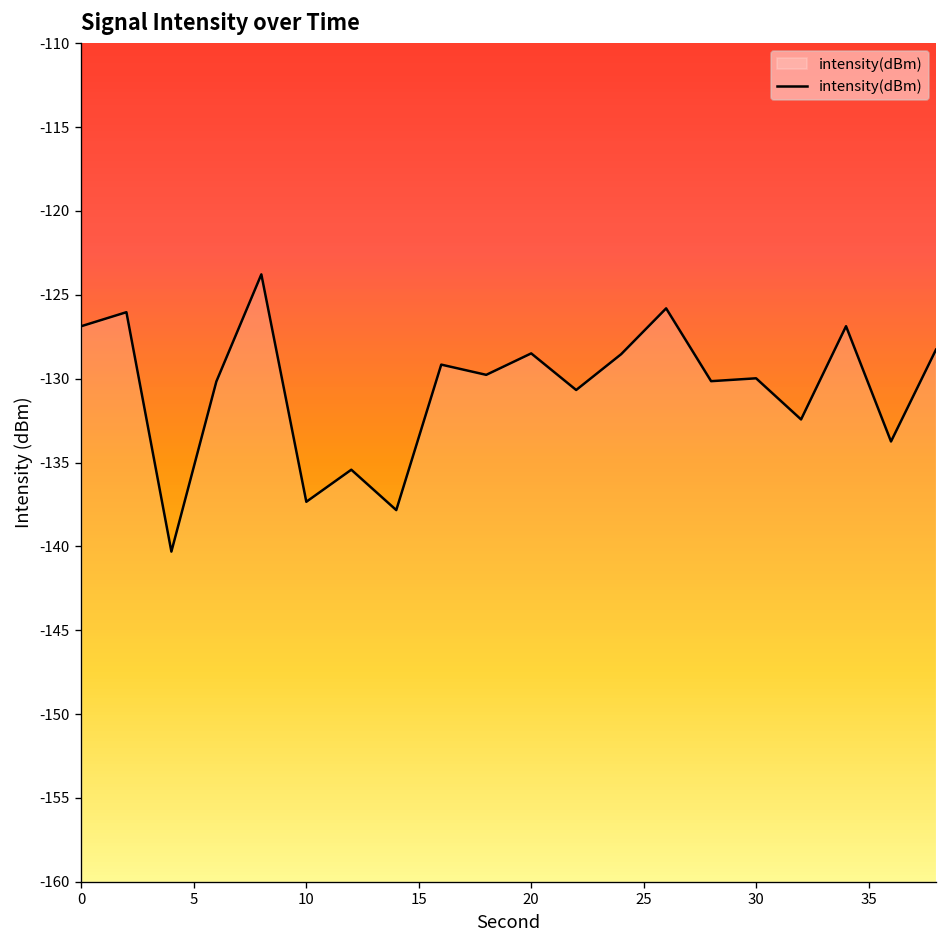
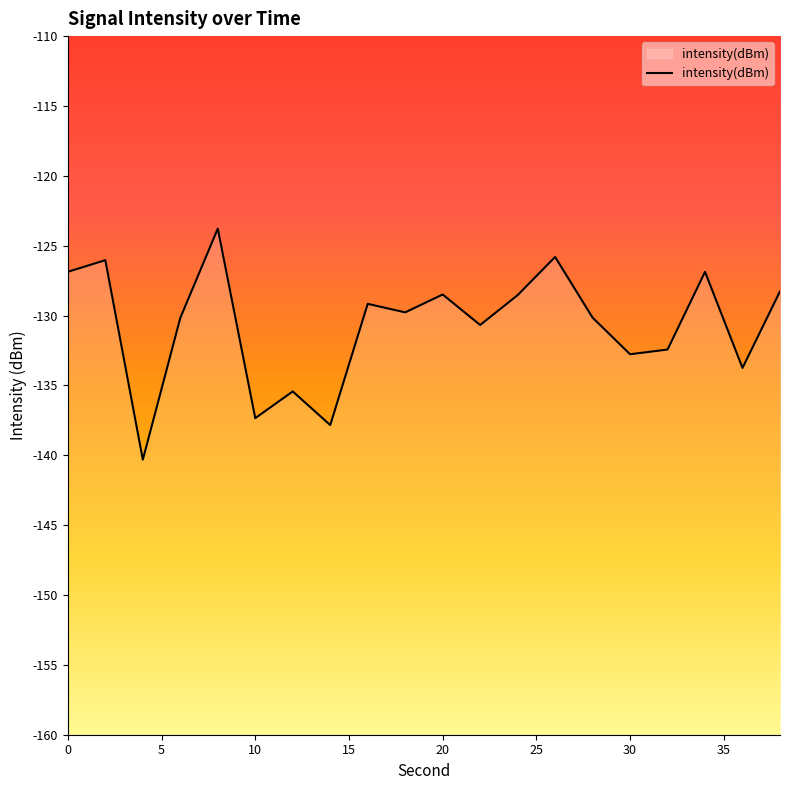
30: -130.0 -> -132.8
